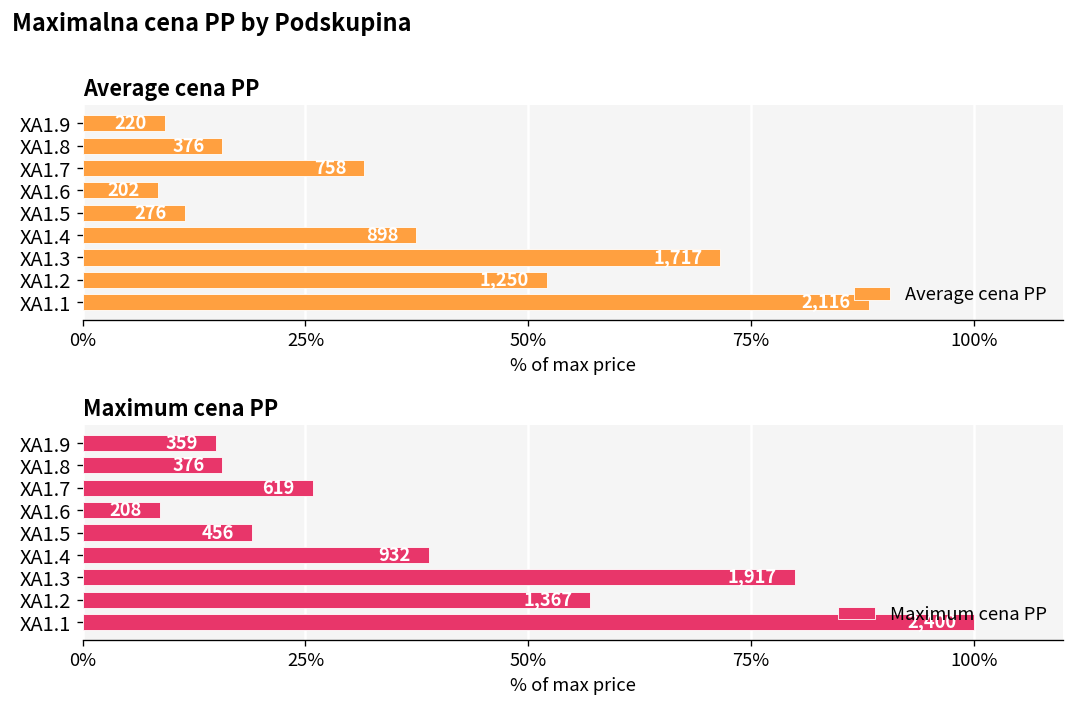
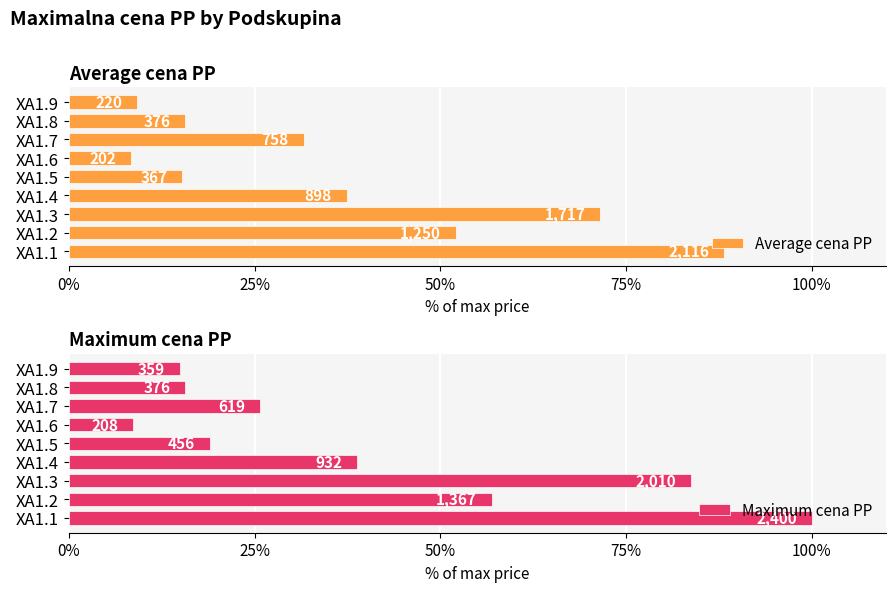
Average cena PP, XA1.5: 276 -> 367
Maximum cena PP, XA1.3: 1,917 -> 2,010
